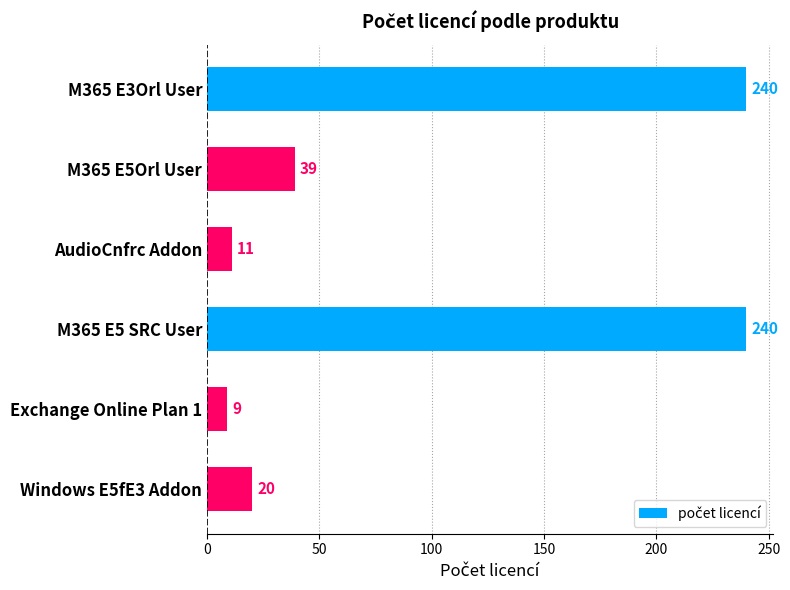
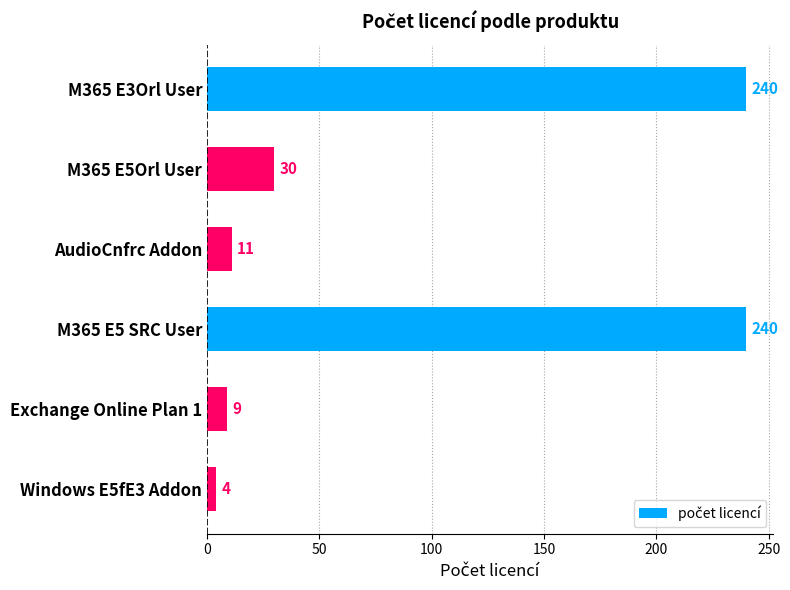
M365 E5Orl User: 39 -> 30
Windows E5fE3 Addon: 20 -> 4
